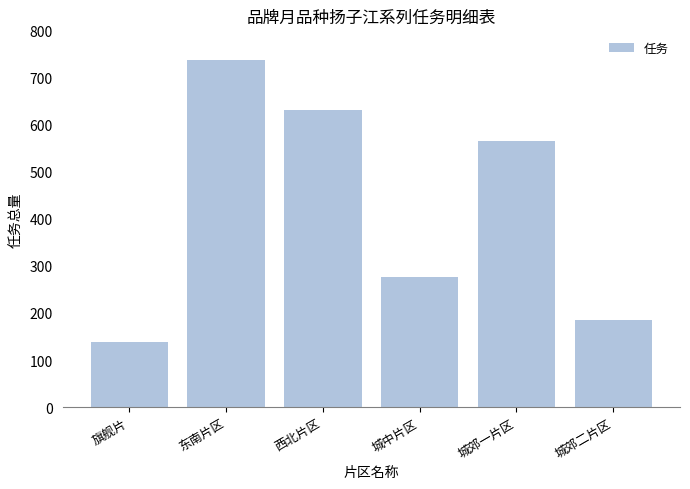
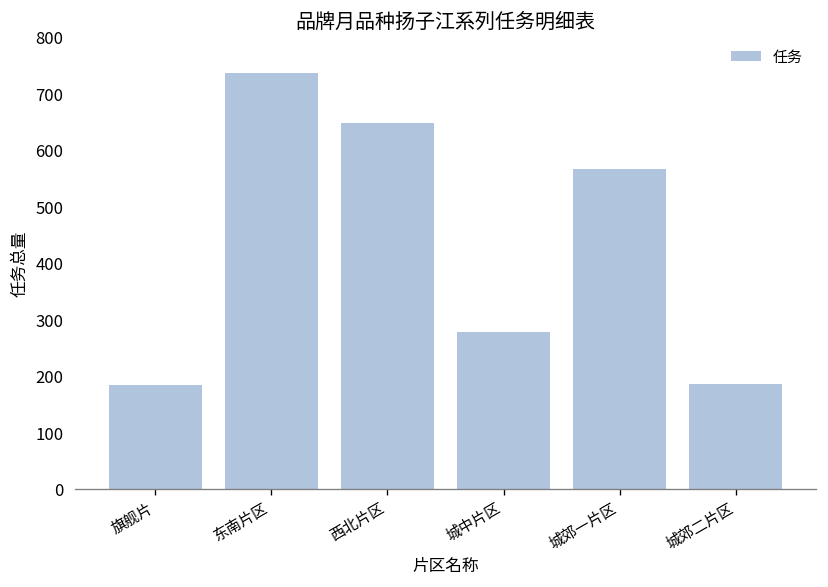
旗舰片: 140 -> 180
西北片区: 630 -> 650
